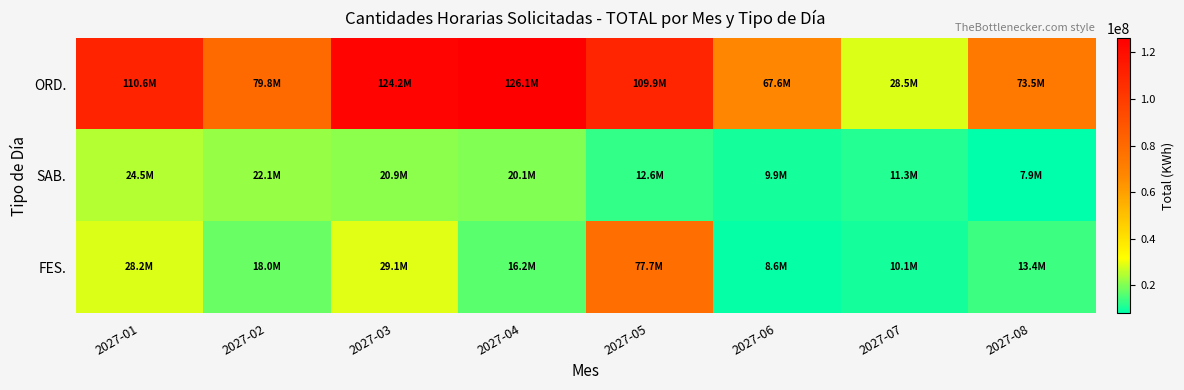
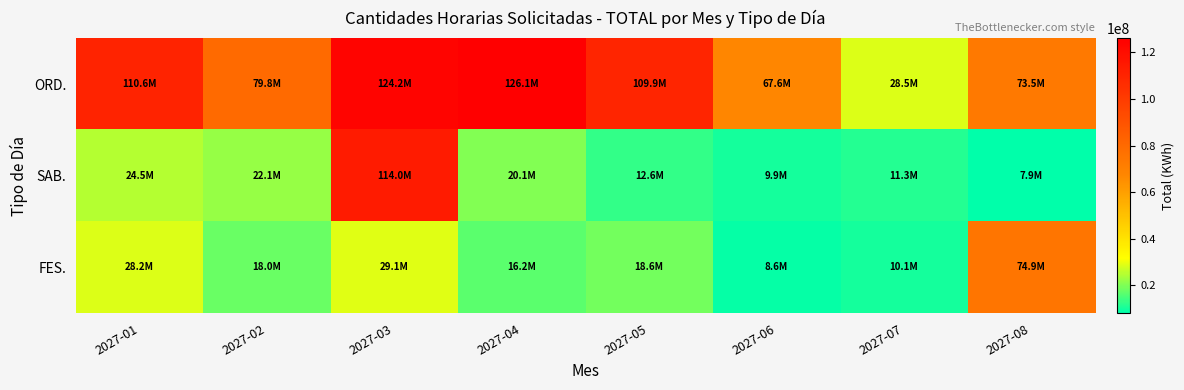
SAB., 2027-03: 20.9M -> 114.0M
FES., 2027-05: 77.7M -> 18.6M
FES., 2027-08: 13.4M -> 74.9M
